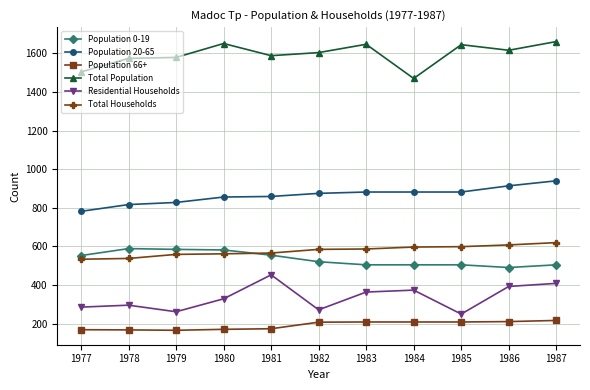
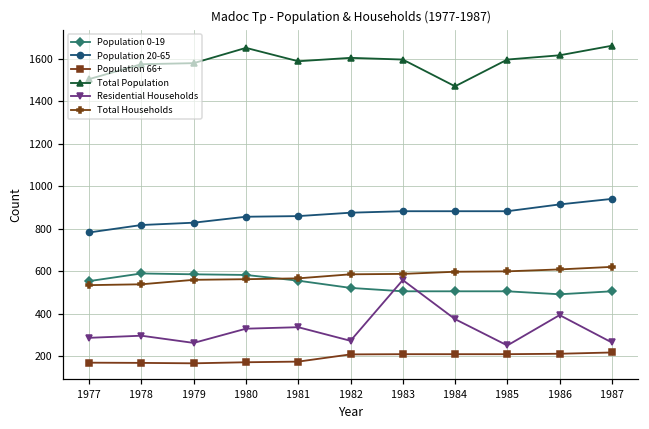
Residential Households, 1981: 450 -> 340
Total Population, 1983: 1650 -> 1600
Residential Households, 1983: 360 -> 560
Total Population, 1985: 1650 -> 1600
Residential Households, 1987: 410 -> 260
